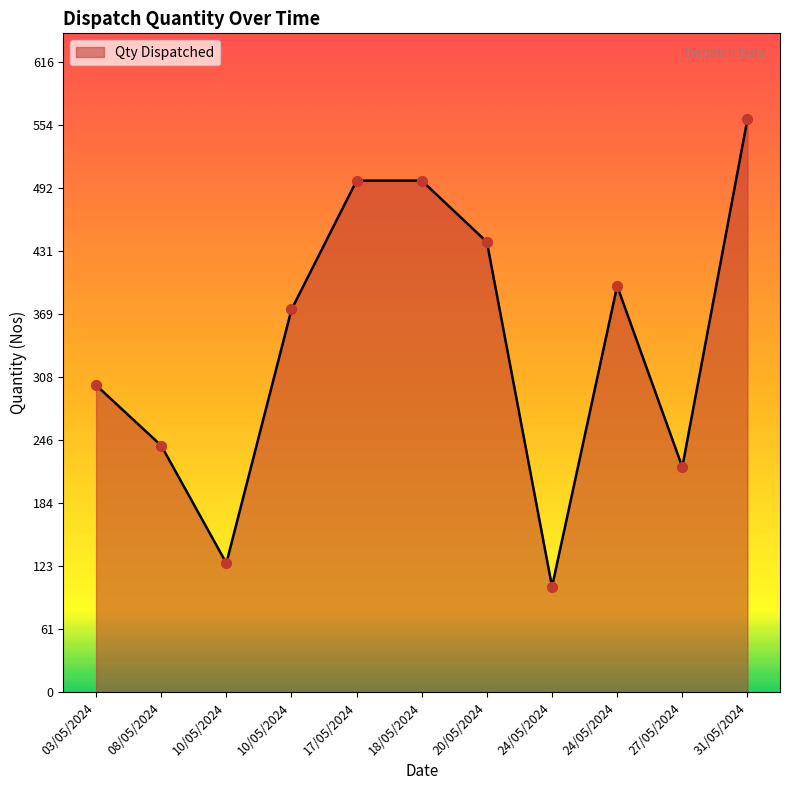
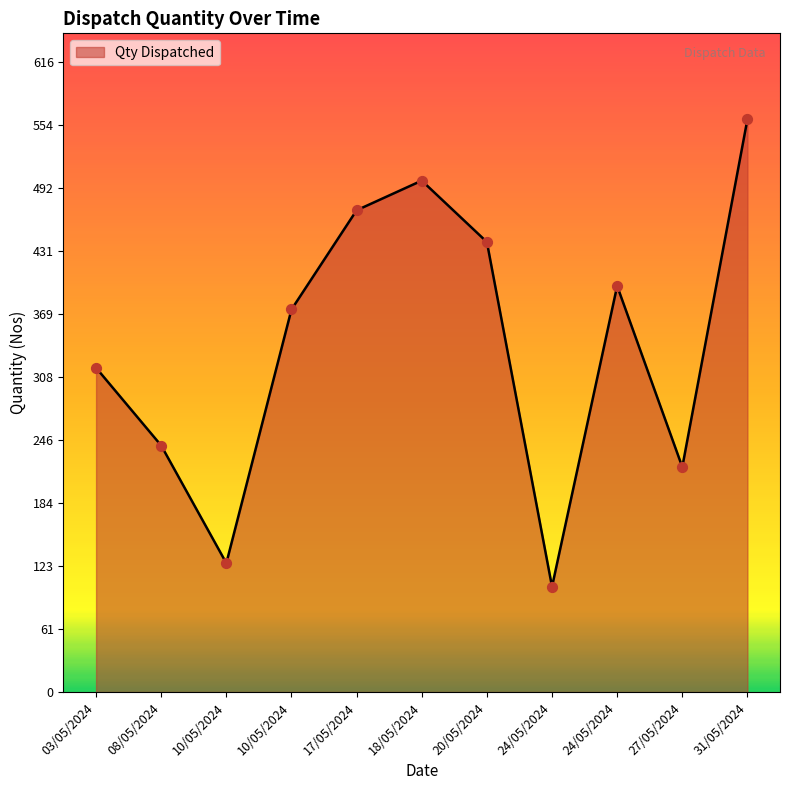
03/05/2024: 300 -> 317
17/05/2024: 500 -> 471
